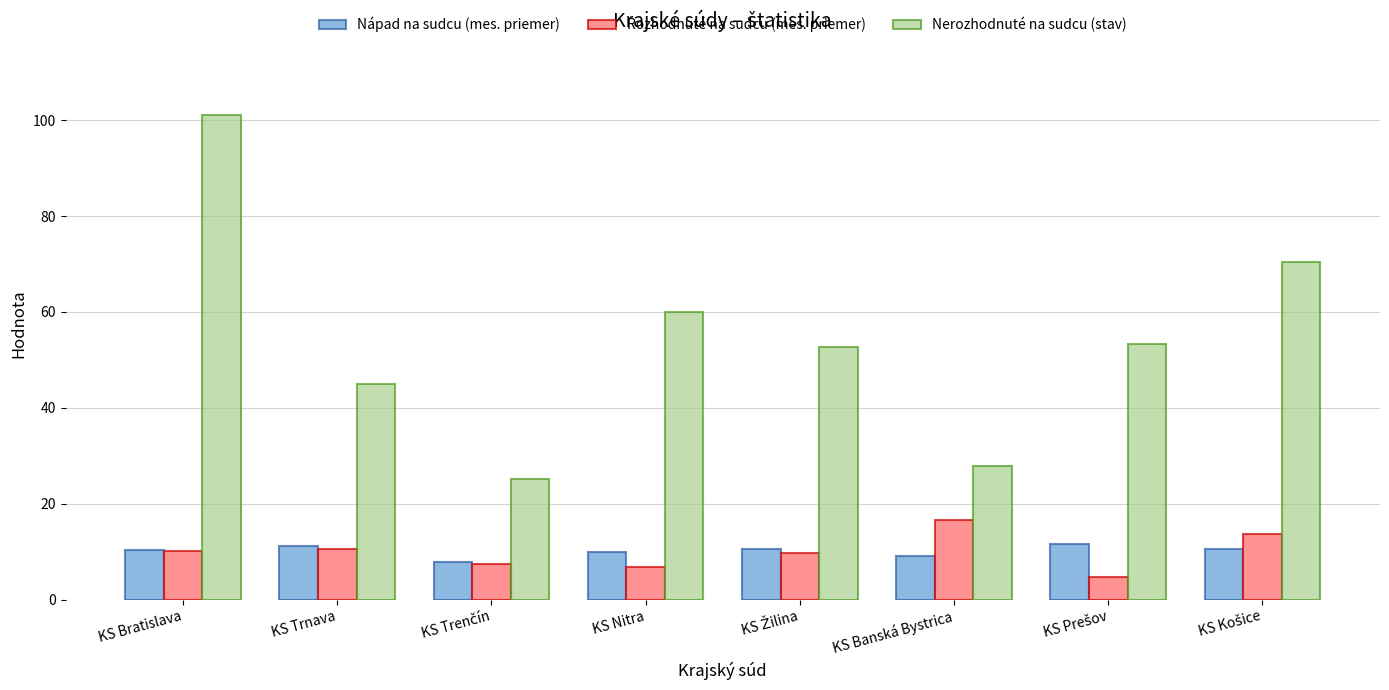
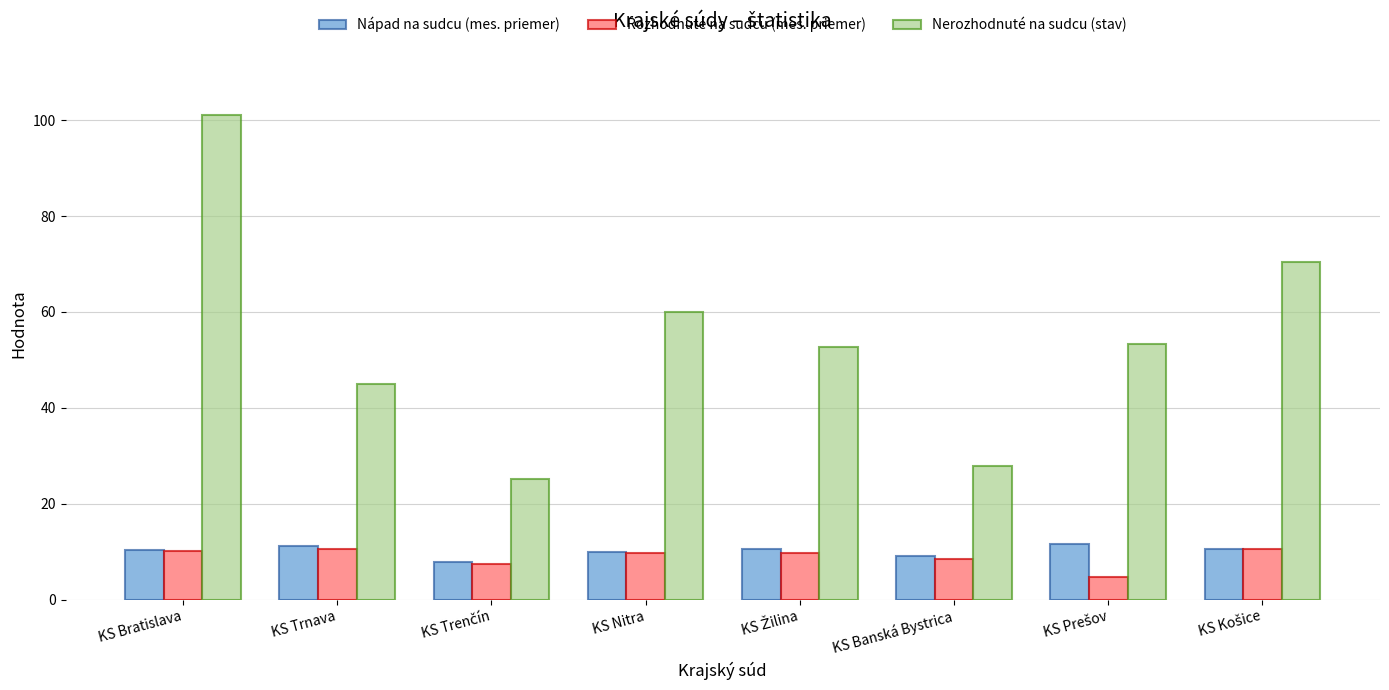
Rozhodnuté na sudcu (mes. priemer), KS Nitra: 7 -> 10
Rozhodnuté na sudcu (mes. priemer), KS Banská Bystrica: 17 -> 8
Rozhodnuté na sudcu (mes. priemer), KS Košice: 14 -> 10
